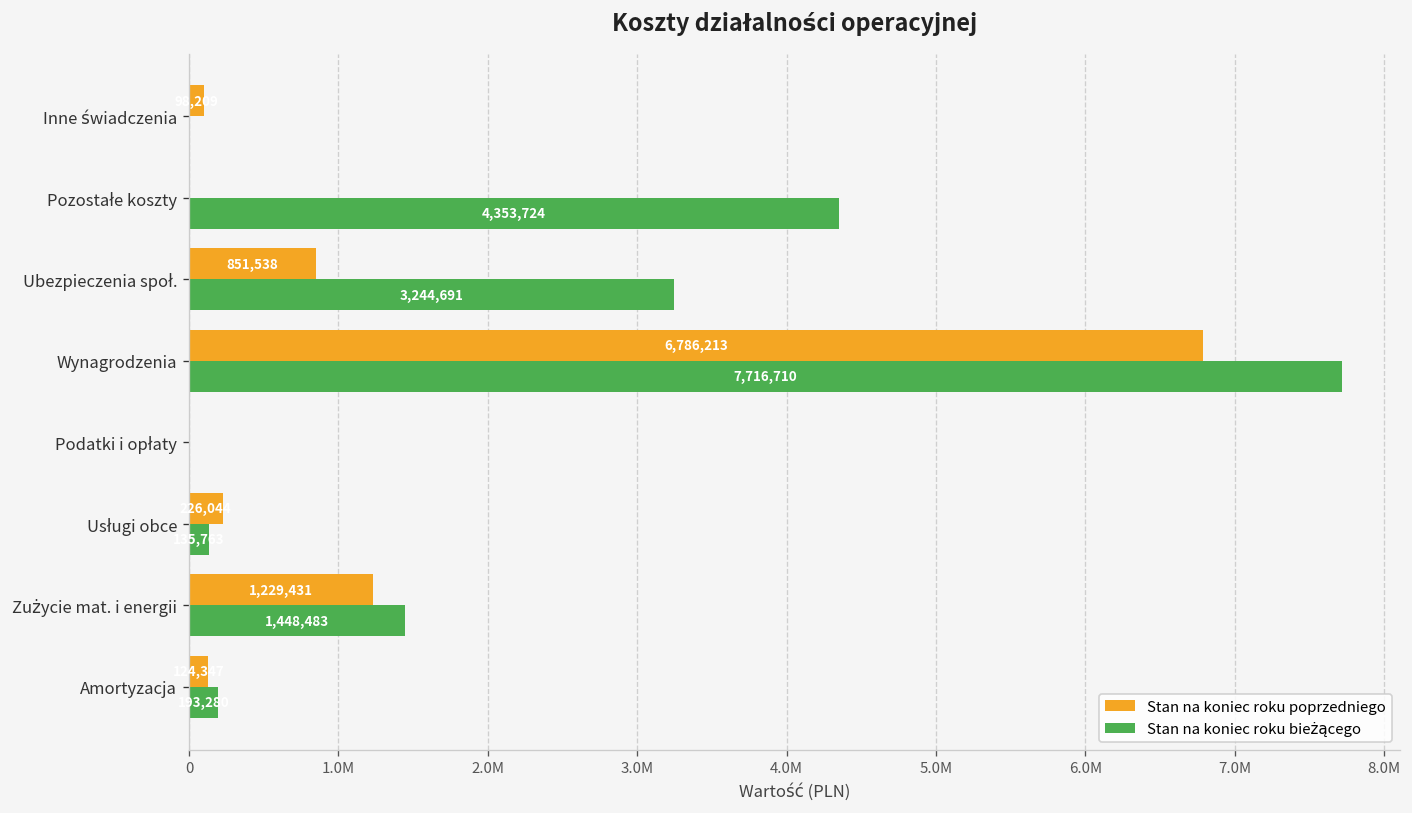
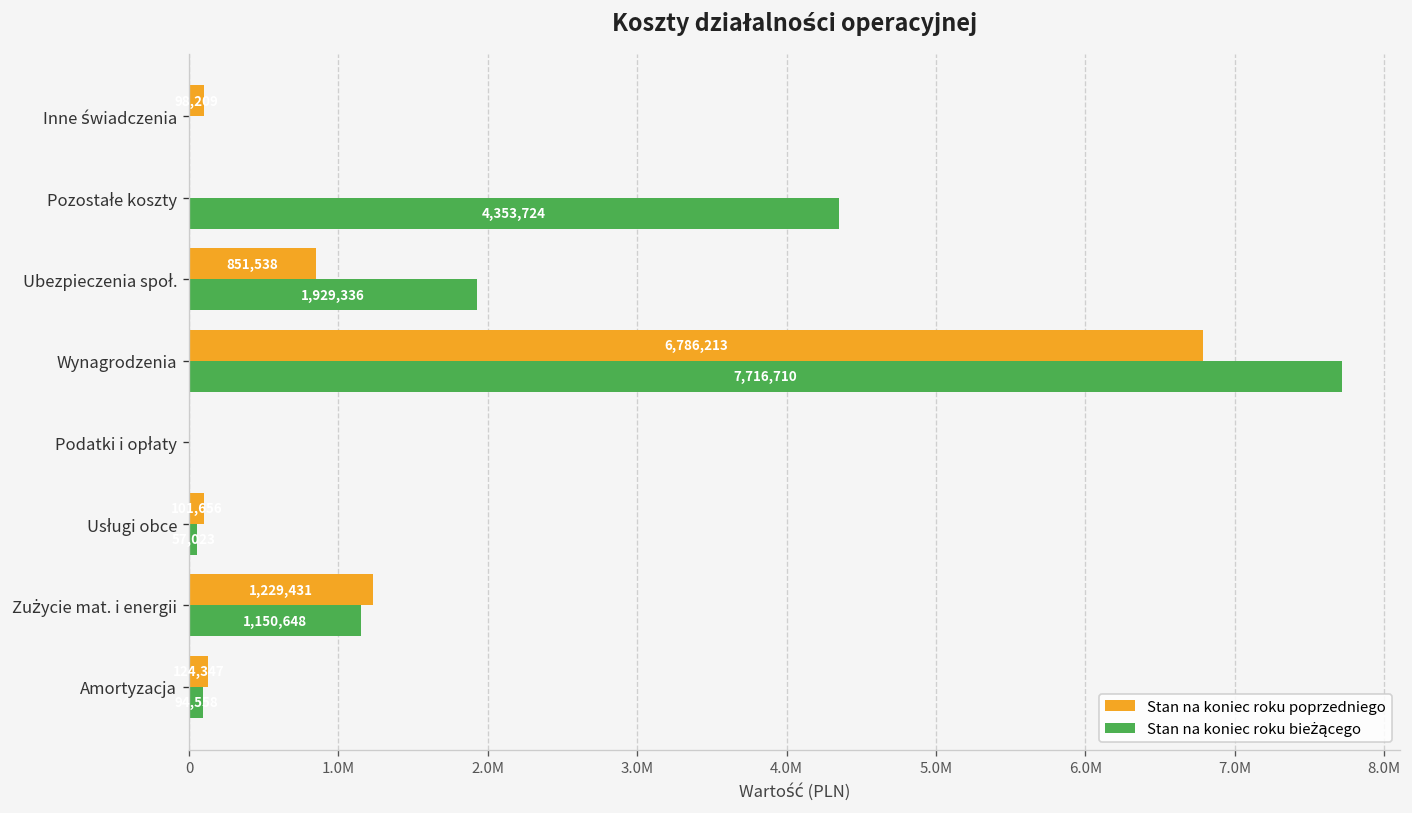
Stan na koniec roku bieżącego, Ubezpieczenia społ.: 3,244,691 -> 1,929,336
Stan na koniec roku poprzedniego, Usługi obce: 230000 -> 100000
Stan na koniec roku bieżącego, Usługi obce: 140000 -> 60000
Stan na koniec roku bieżącego, Zużycie mat. i energii: 1,448,483 -> 1,150,648
Stan na koniec roku bieżącego, Amortyzacja: 190000 -> 90000
